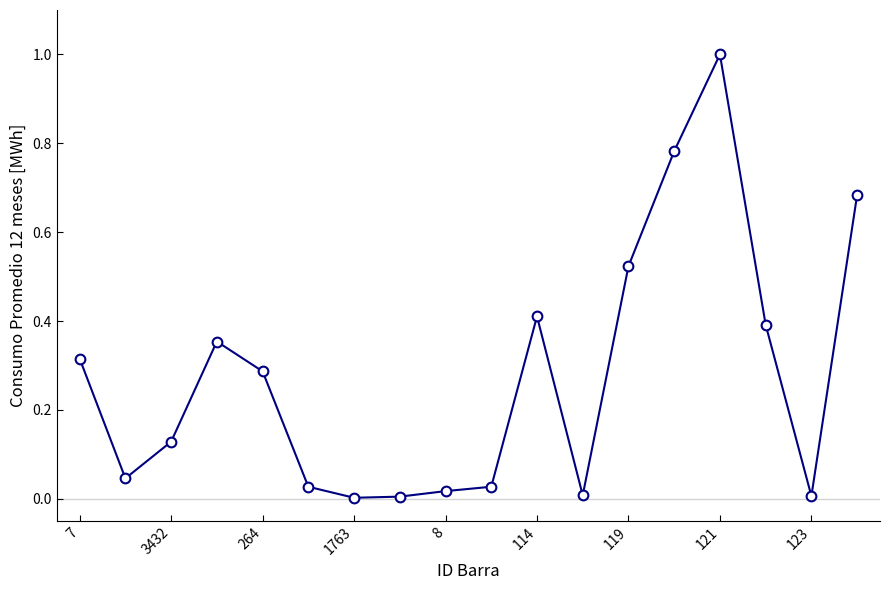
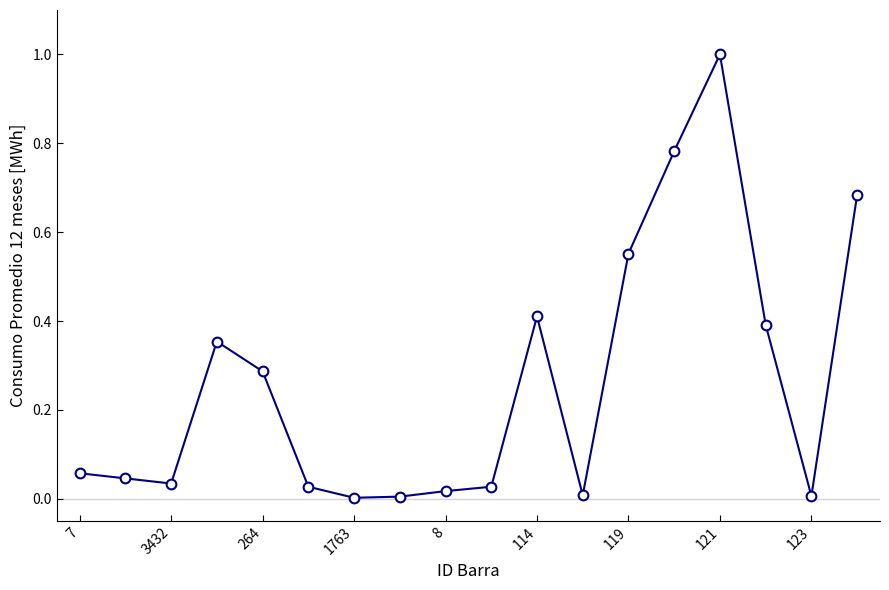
7: 0.32 -> 0.06
3432: 0.13 -> 0.03
119: 0.52 -> 0.55
